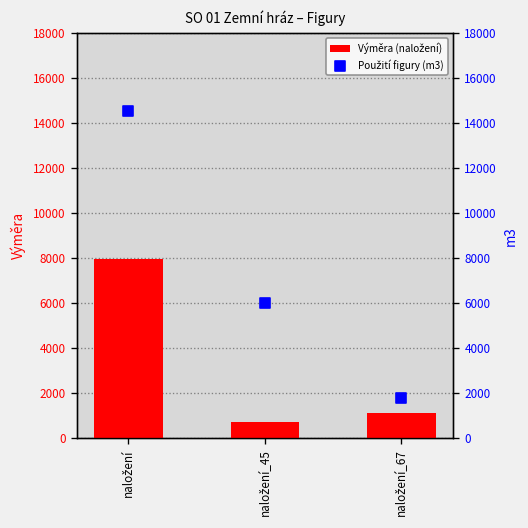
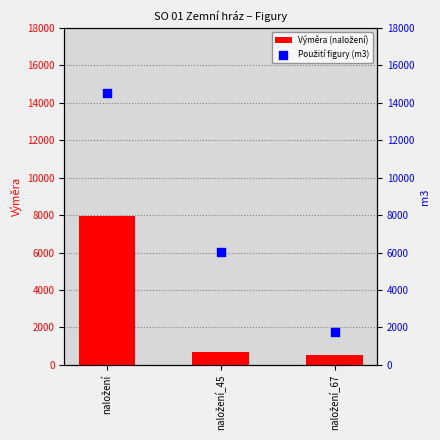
Výměra (naložení), naložení_67: 1100 -> 500
